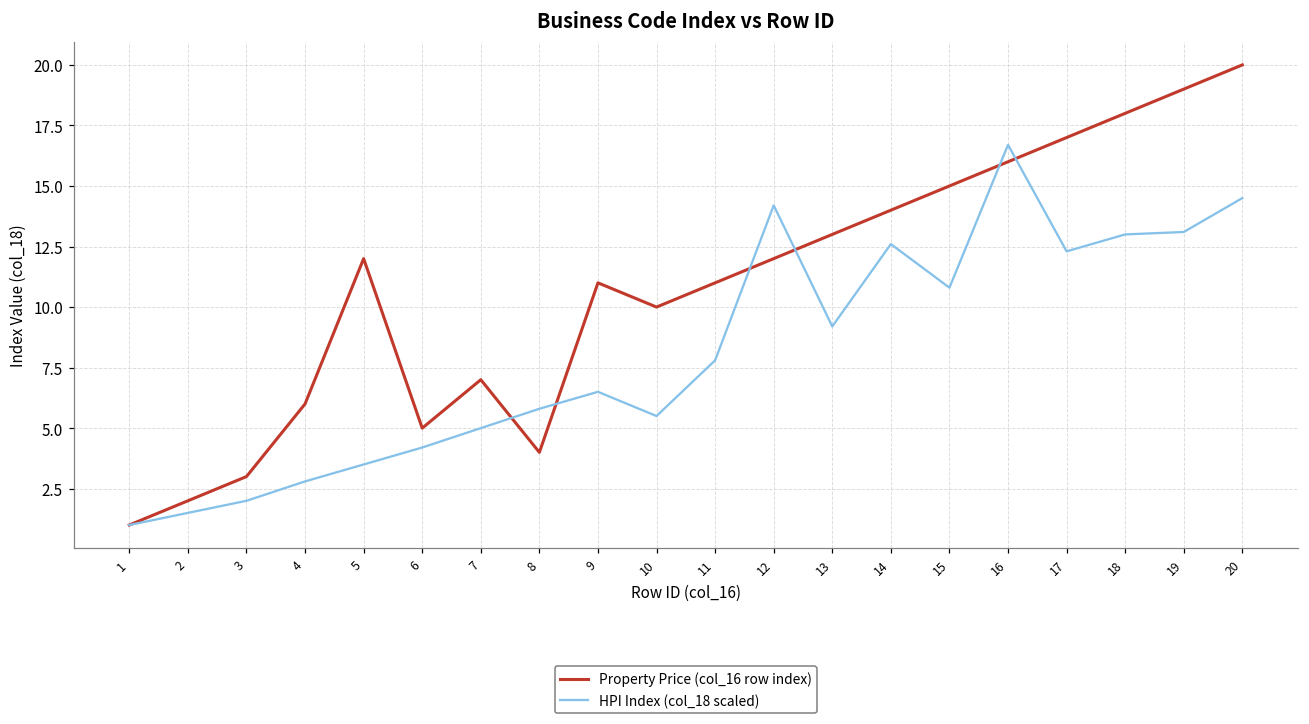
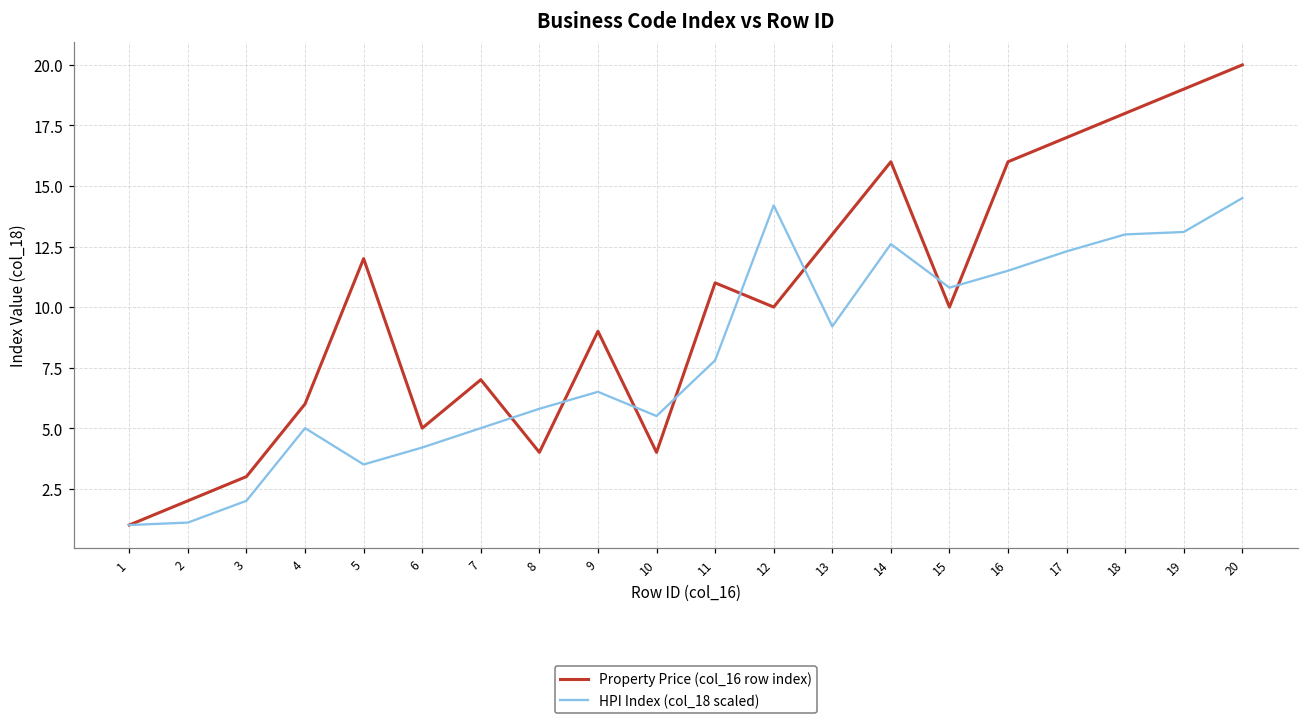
HPI Index (col_18 scaled), 2: 1.5 -> 1.1
HPI Index (col_18 scaled), 4: 2.8 -> 5.0
Property Price (col_16 row index), 9: 11 -> 9
Property Price (col_16 row index), 10: 10 -> 4
Property Price (col_16 row index), 12: 12 -> 10
Property Price (col_16 row index), 14: 14 -> 16
Property Price (col_16 row index), 15: 15 -> 10
HPI Index (col_18 scaled), 16: 16.7 -> 11.5
